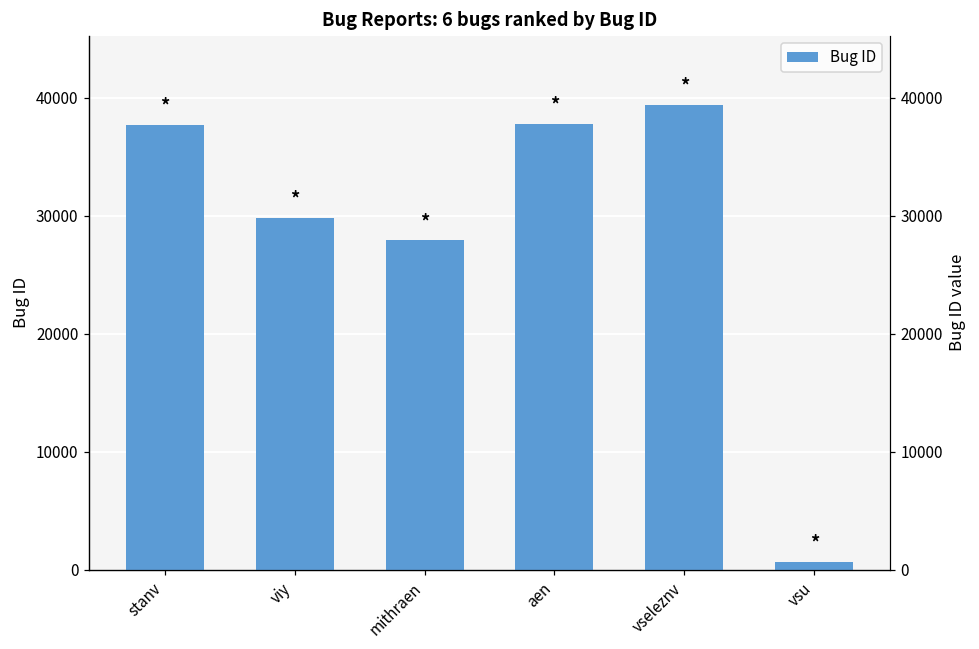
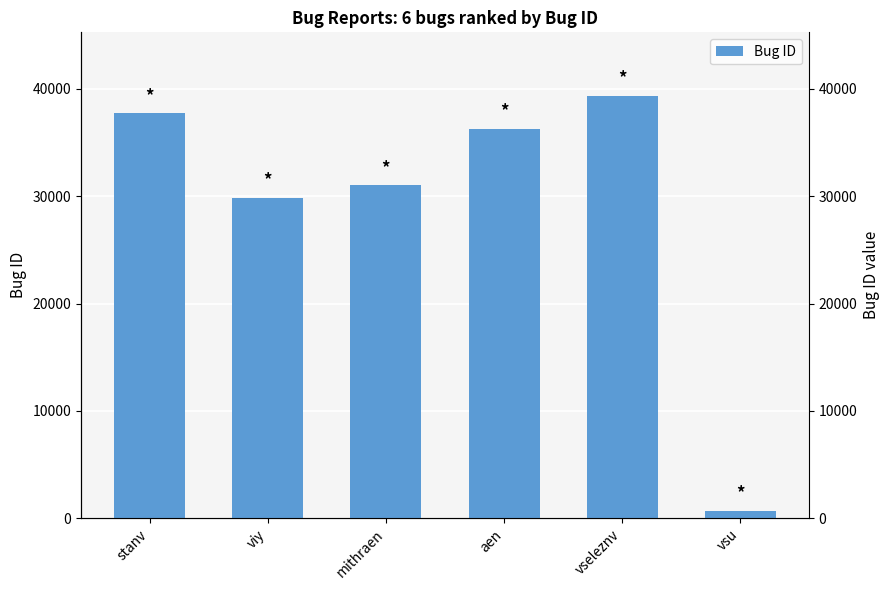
mithraen: 27900 -> 31000
aen: 37800 -> 36300
